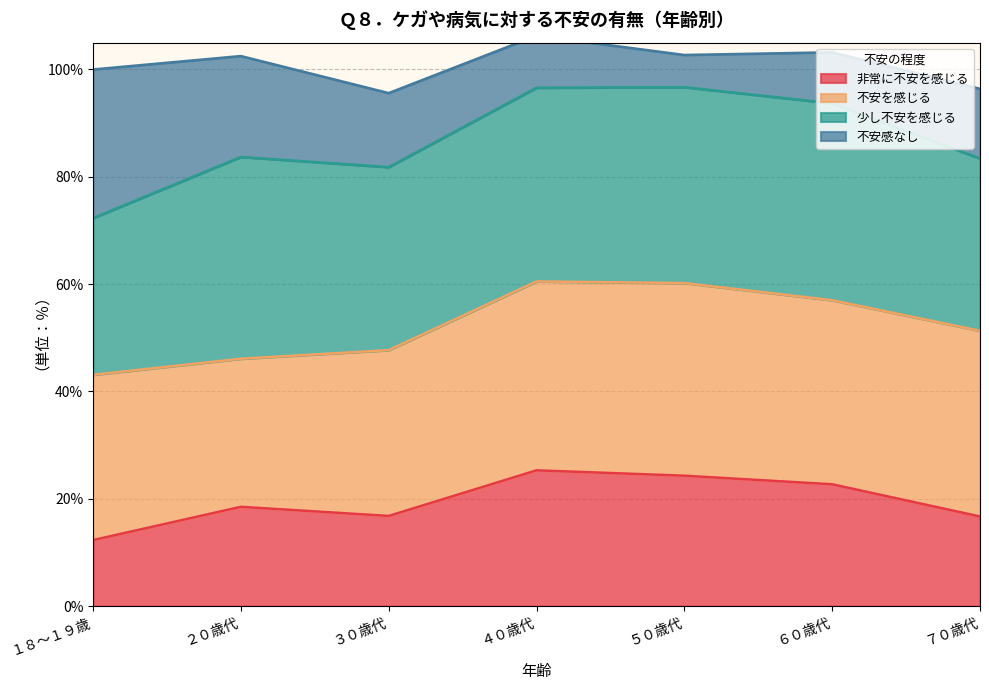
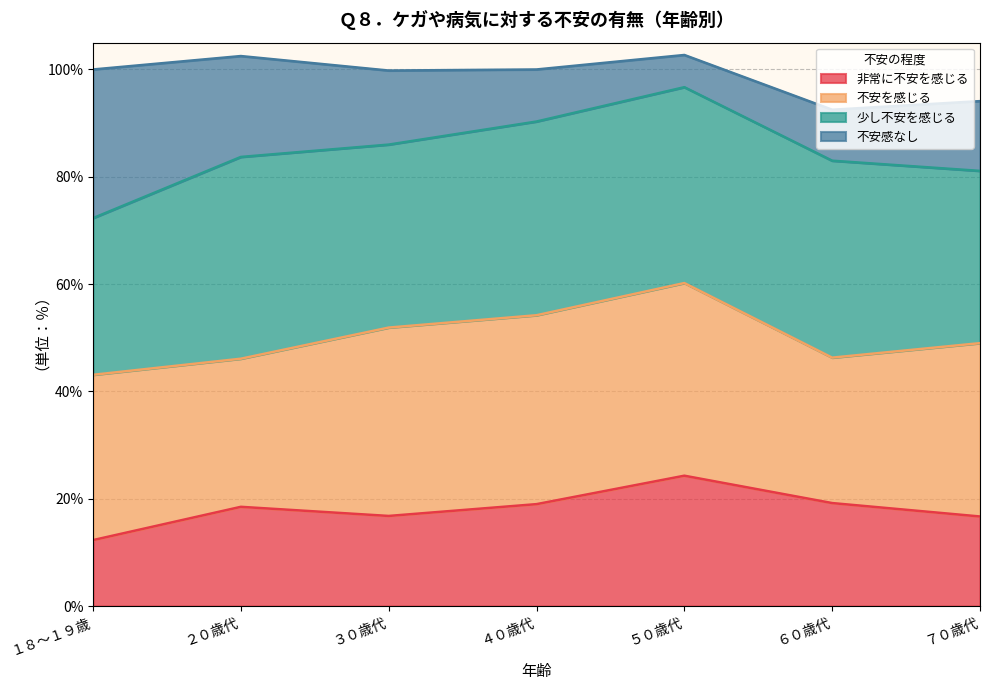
不安を感じる, ３０歳代: 31% -> 35%
非常に不安を感じる, ４０歳代: 25% -> 19%
非常に不安を感じる, ６０歳代: 23% -> 19%
不安を感じる, ６０歳代: 34% -> 27%
不安を感じる, ７０歳代: 35% -> 32%
